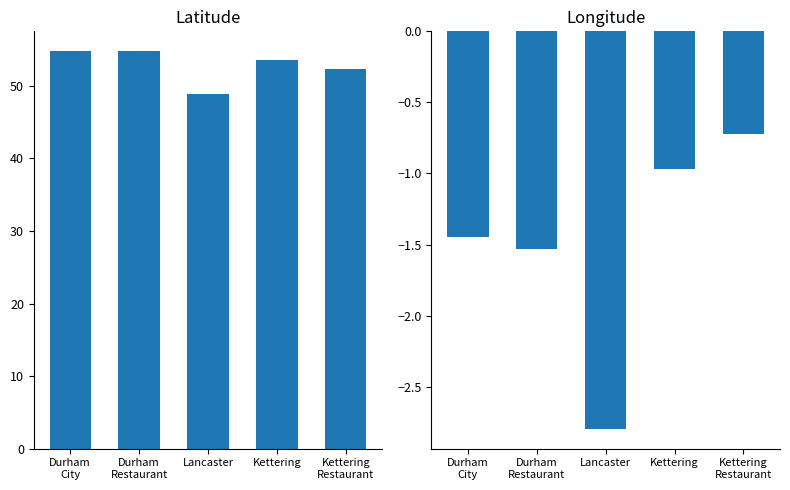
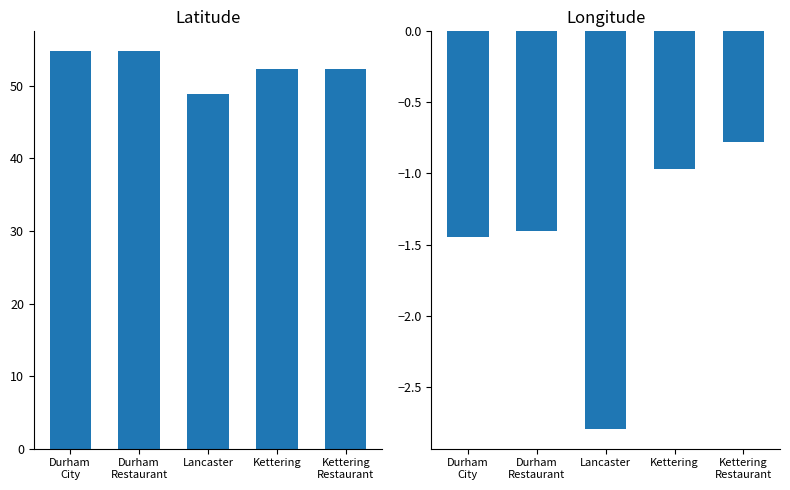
Latitude, Kettering: 54 -> 52
Longitude, Durham Restaurant: -1.53 -> -1.40
Longitude, Kettering Restaurant: -0.72 -> -0.78
